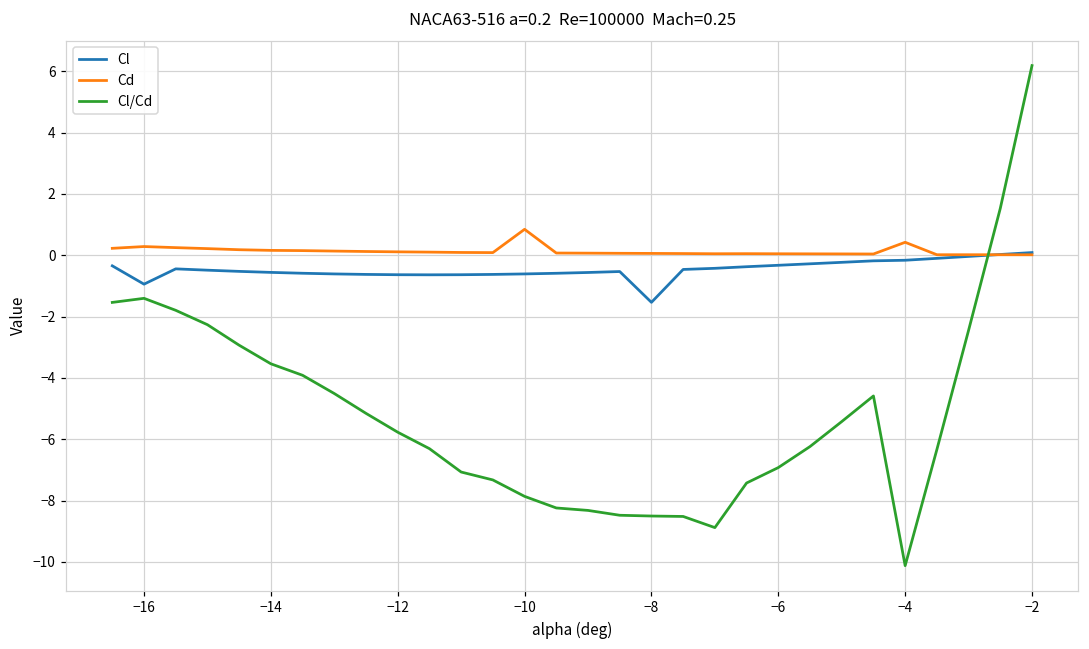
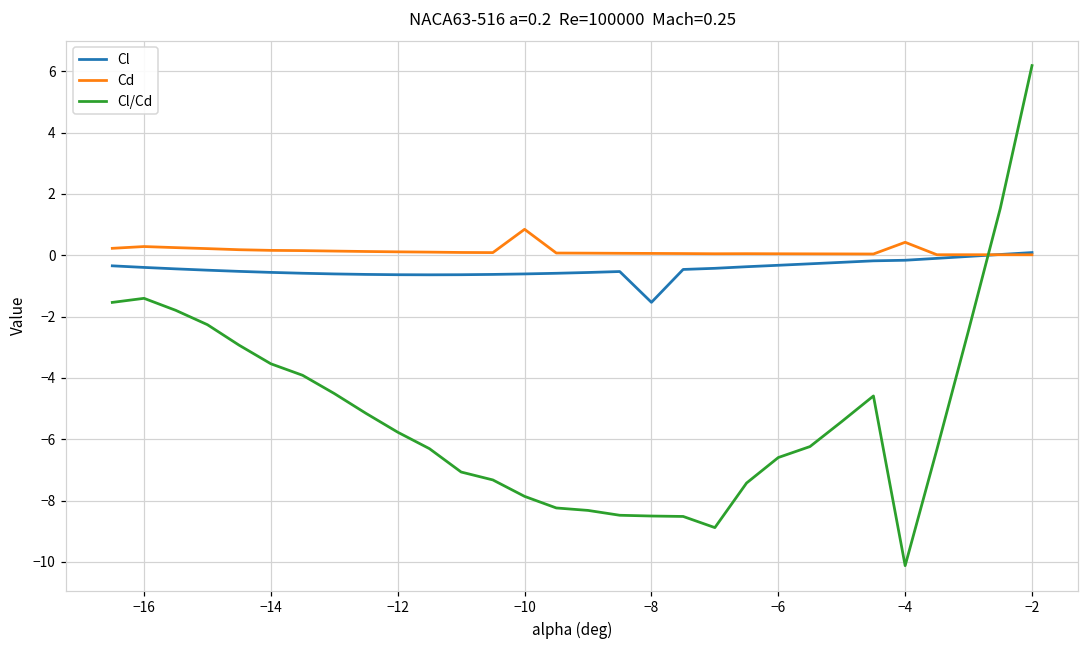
Cl, −16: -0.9 -> -0.4
Cl/Cd, −6: -6.9 -> -6.6
